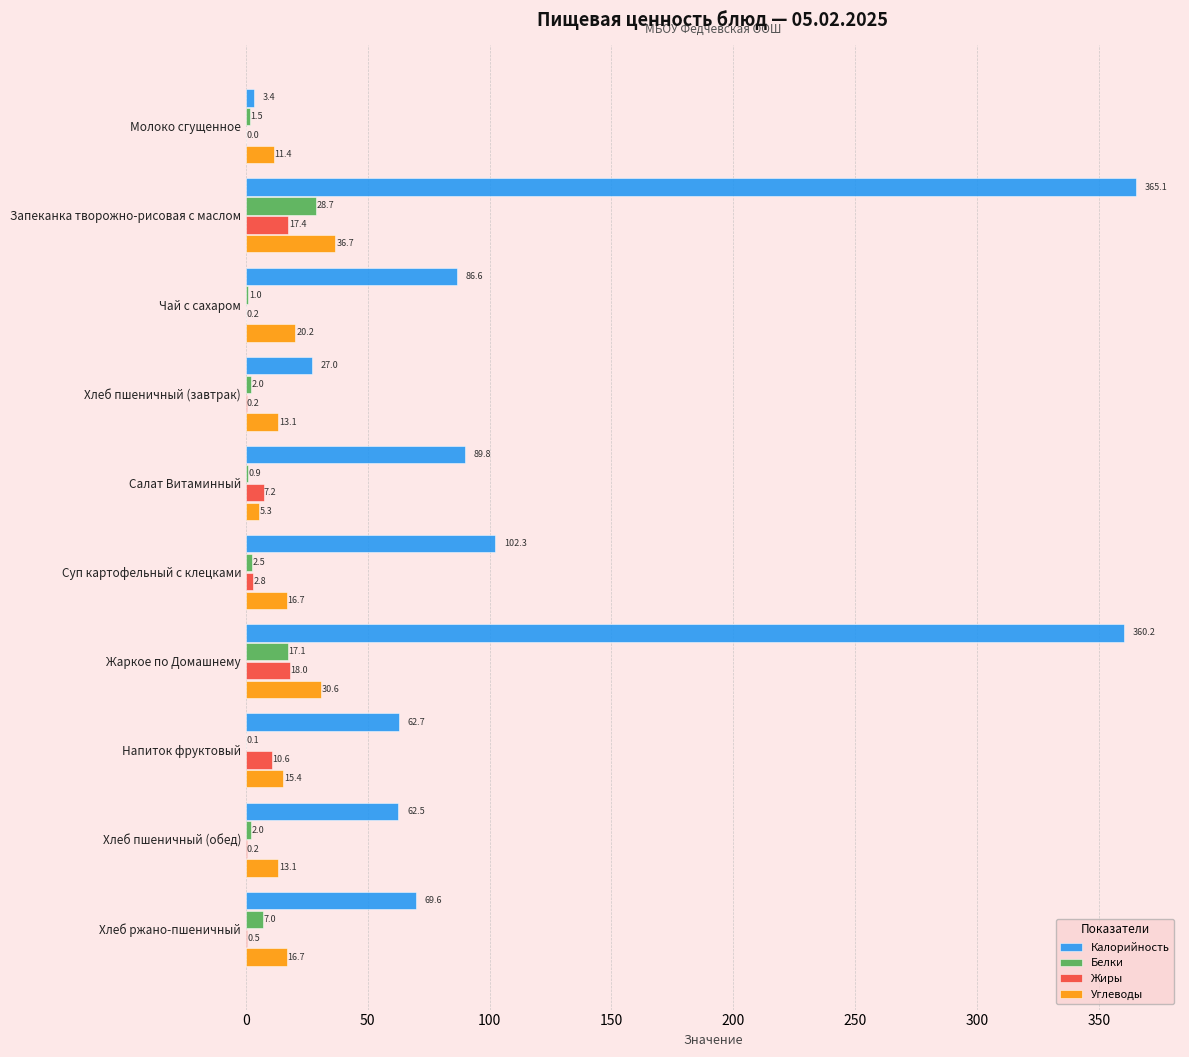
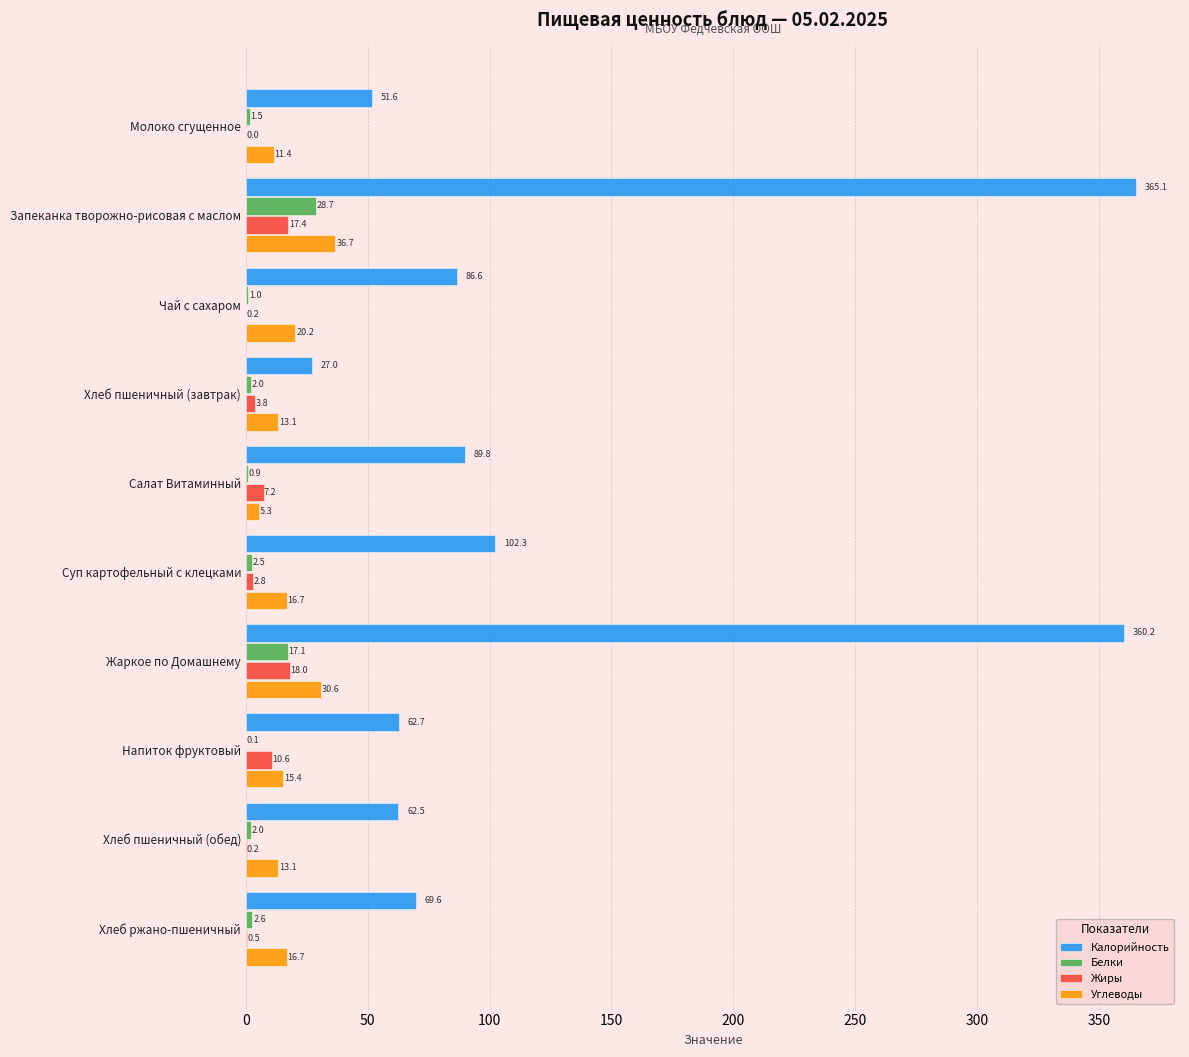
Калорийность, Молоко сгущенное: 3.4 -> 51.6
Жиры, Хлеб пшеничный (завтрак): 0.2 -> 3.8
Белки, Хлеб ржано-пшеничный: 7.0 -> 2.6
